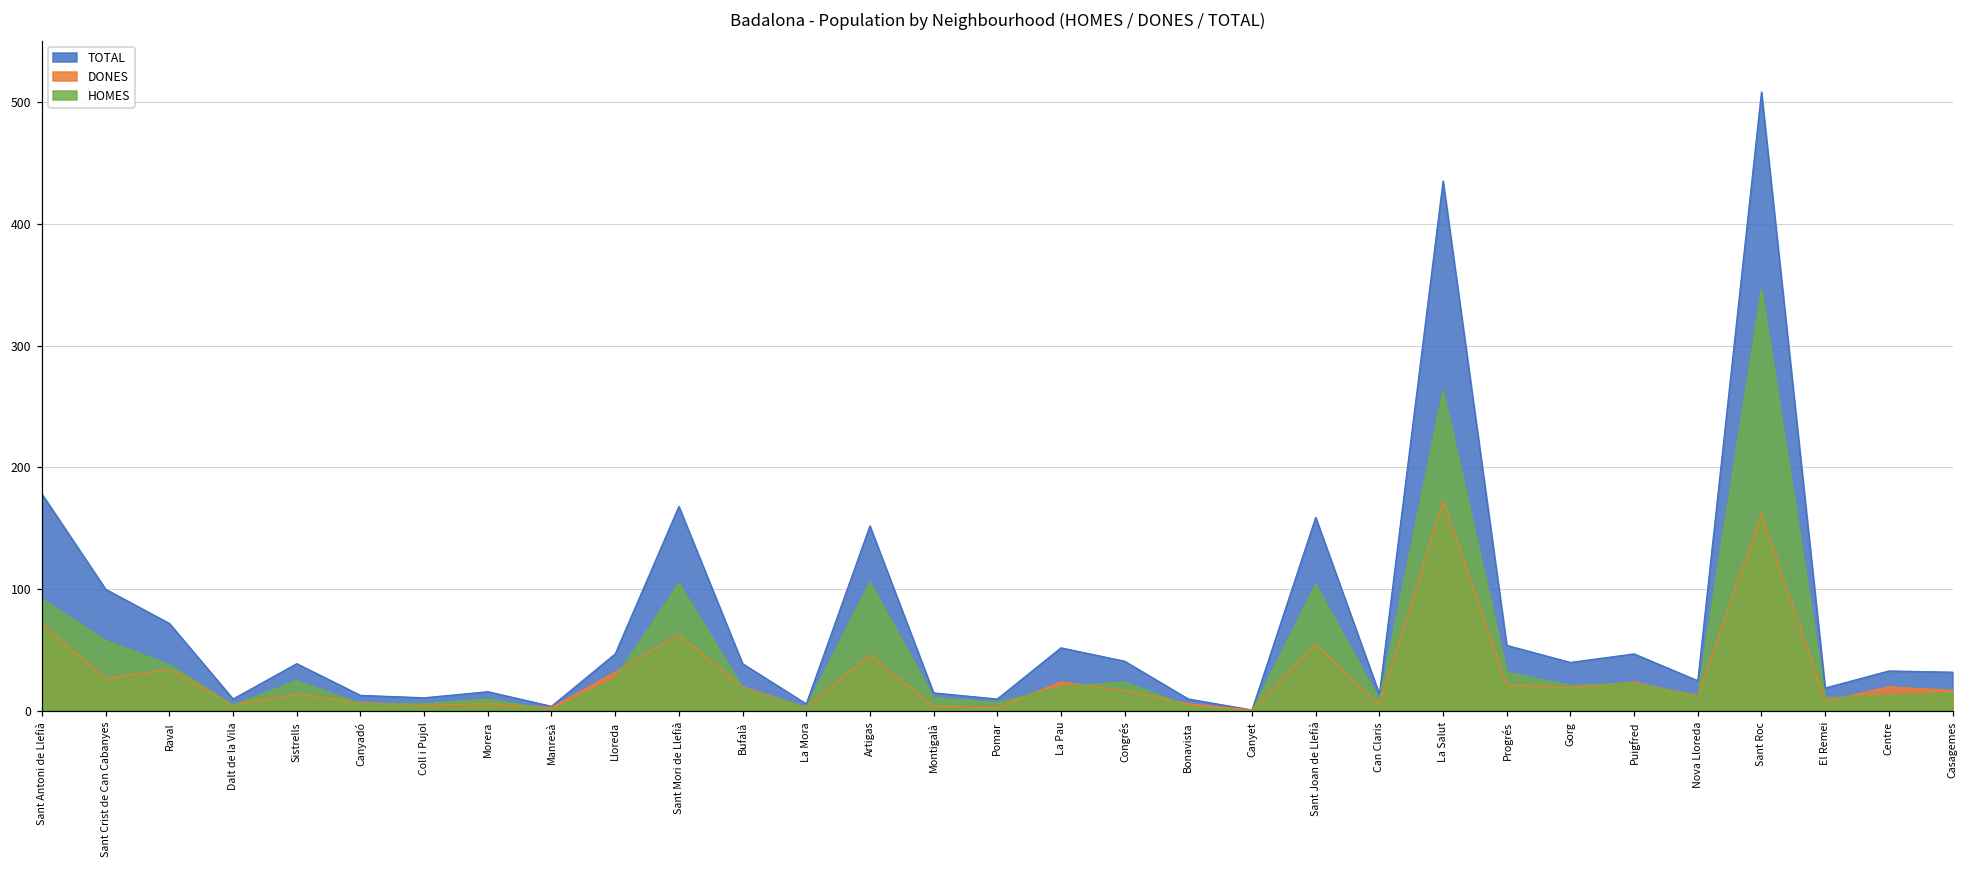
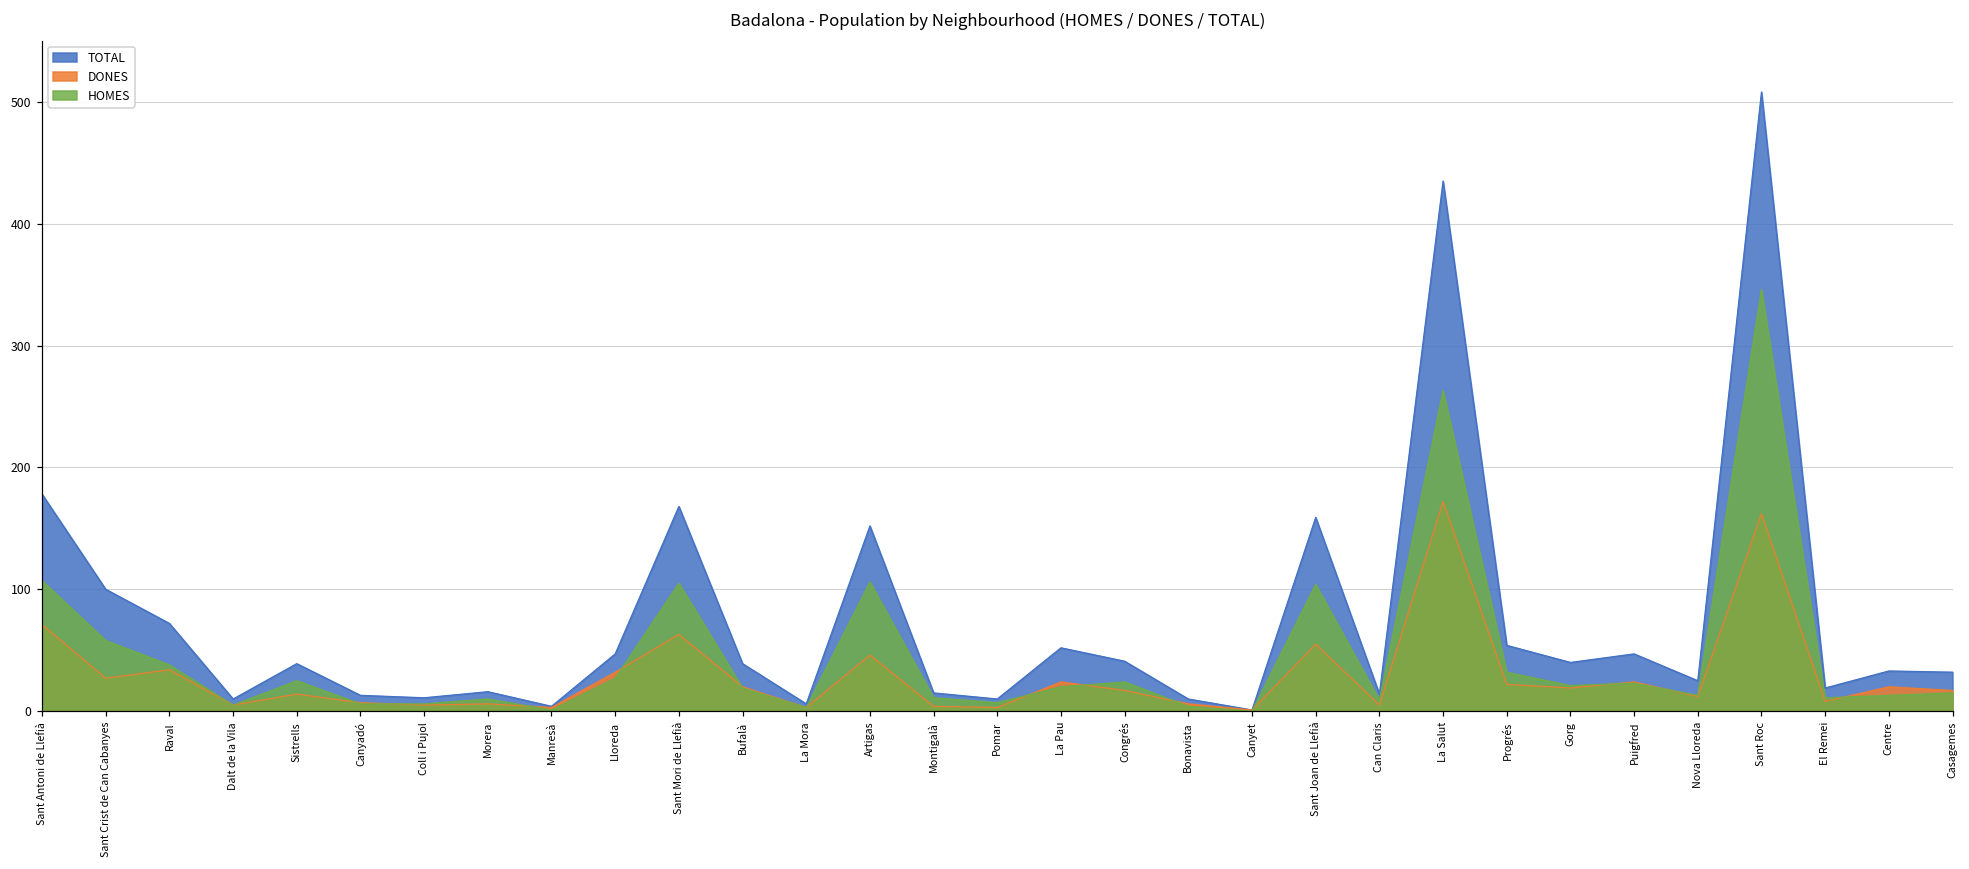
HOMES, Sant Antoni de Llefià: 92 -> 107
